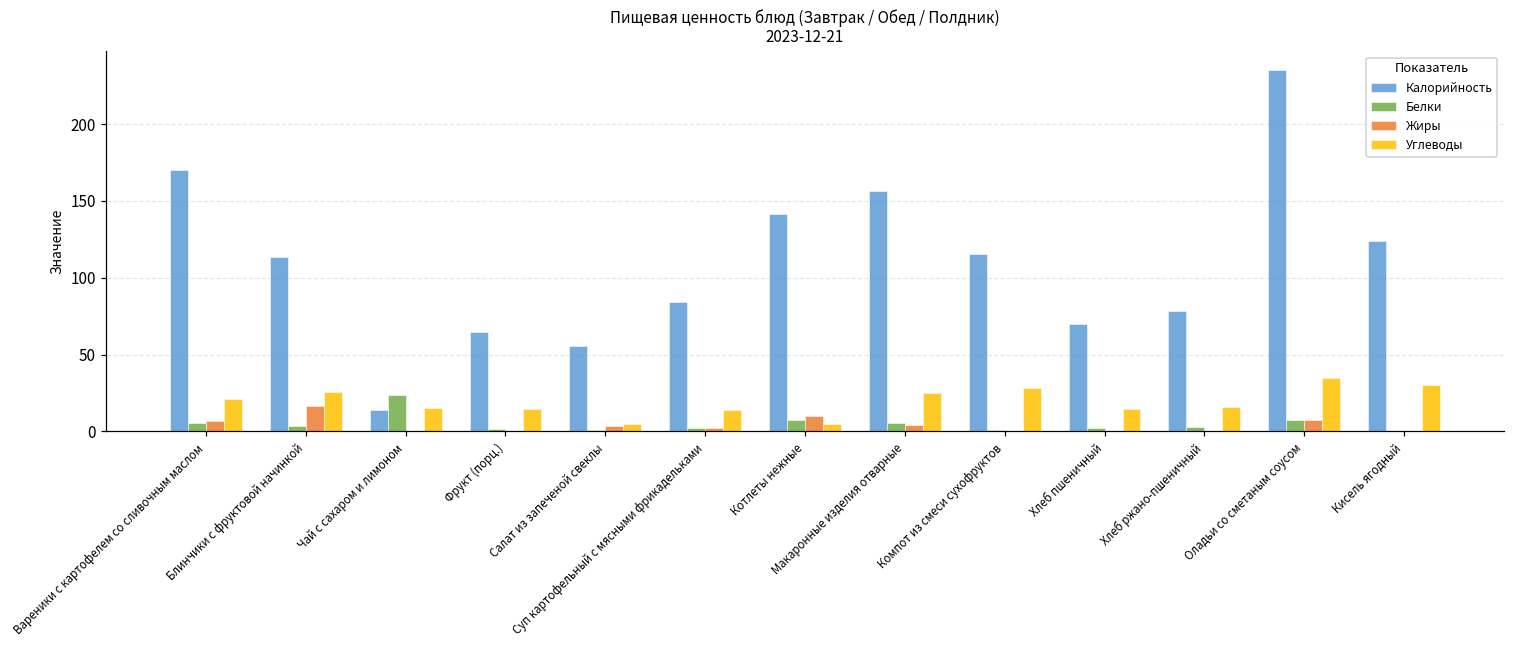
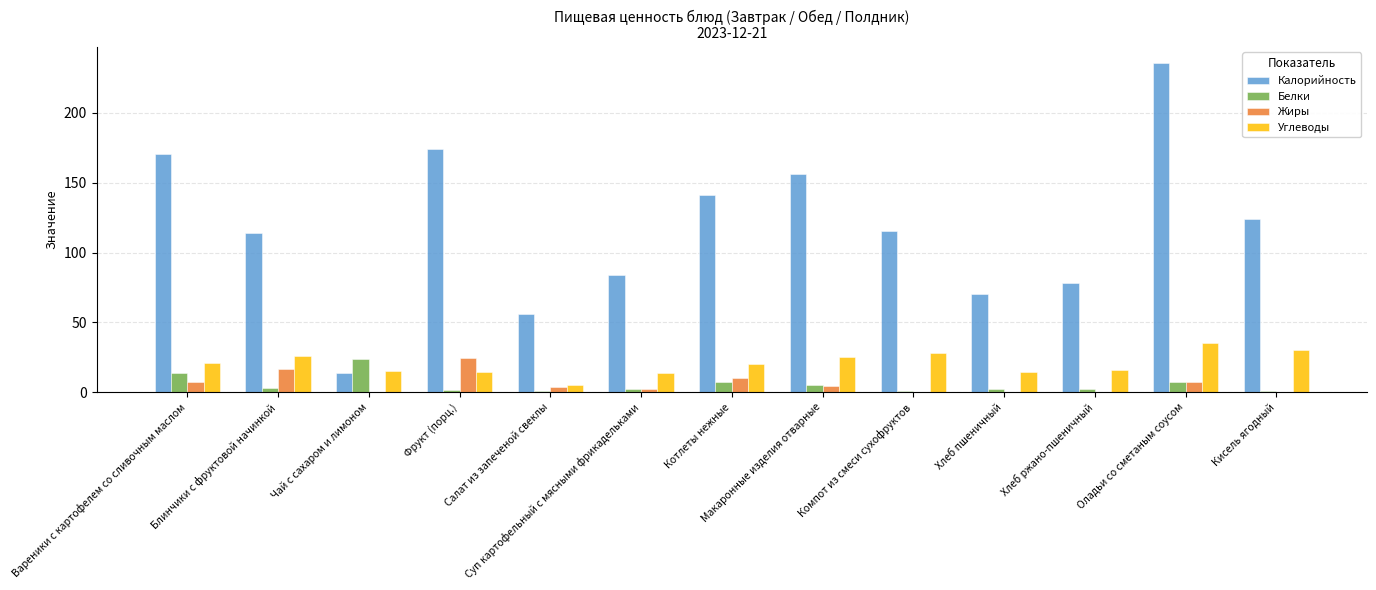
Белки, Вареники с картофелем со сливочным маслом: 6 -> 13
Калорийность, Фрукт (порц.): 65 -> 174
Жиры, Фрукт (порц.): 0 -> 25
Углеводы, Котлеты нежные: 5 -> 20
